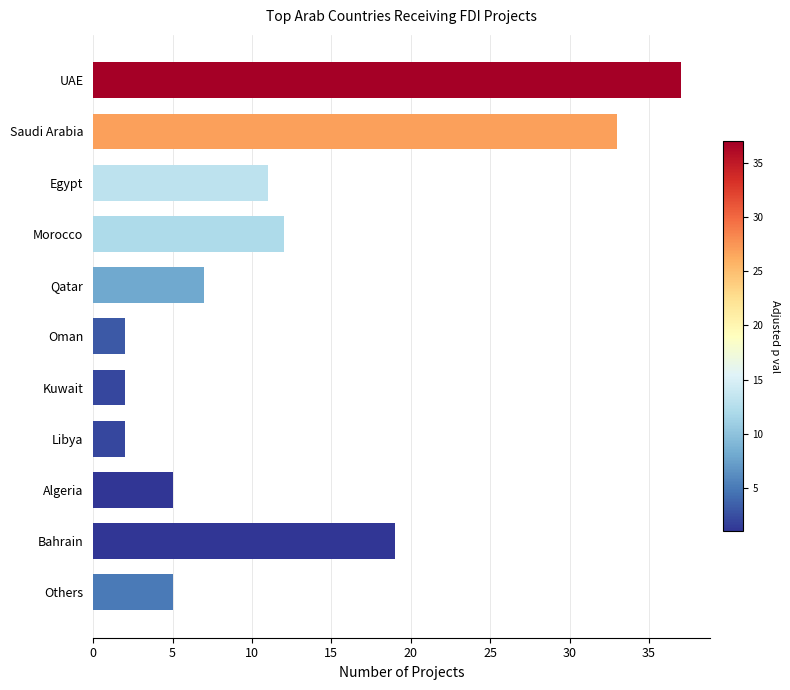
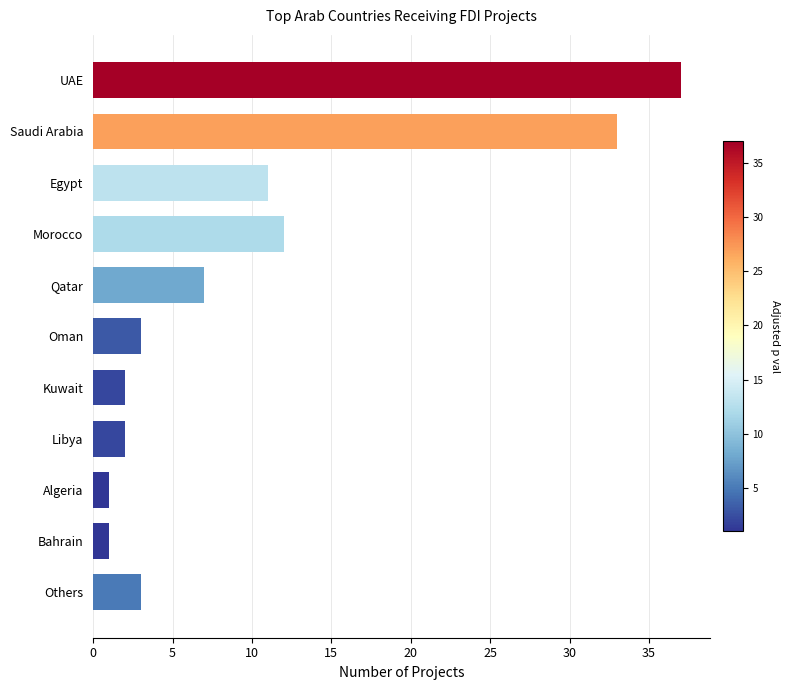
Oman: 2 -> 3
Algeria: 5 -> 1
Bahrain: 19 -> 1
Others: 5 -> 3
